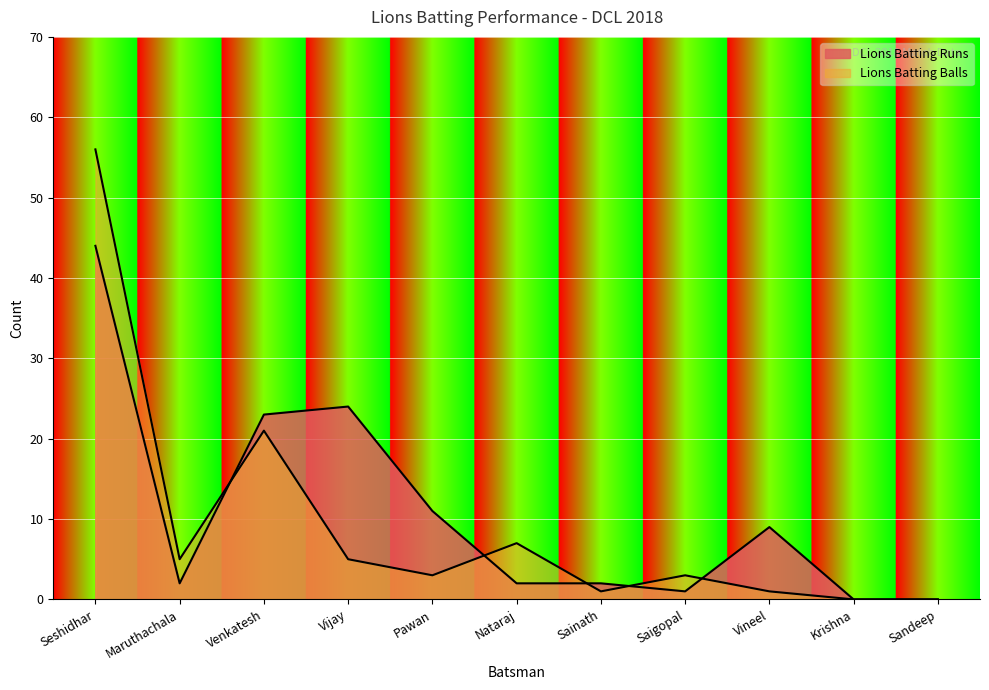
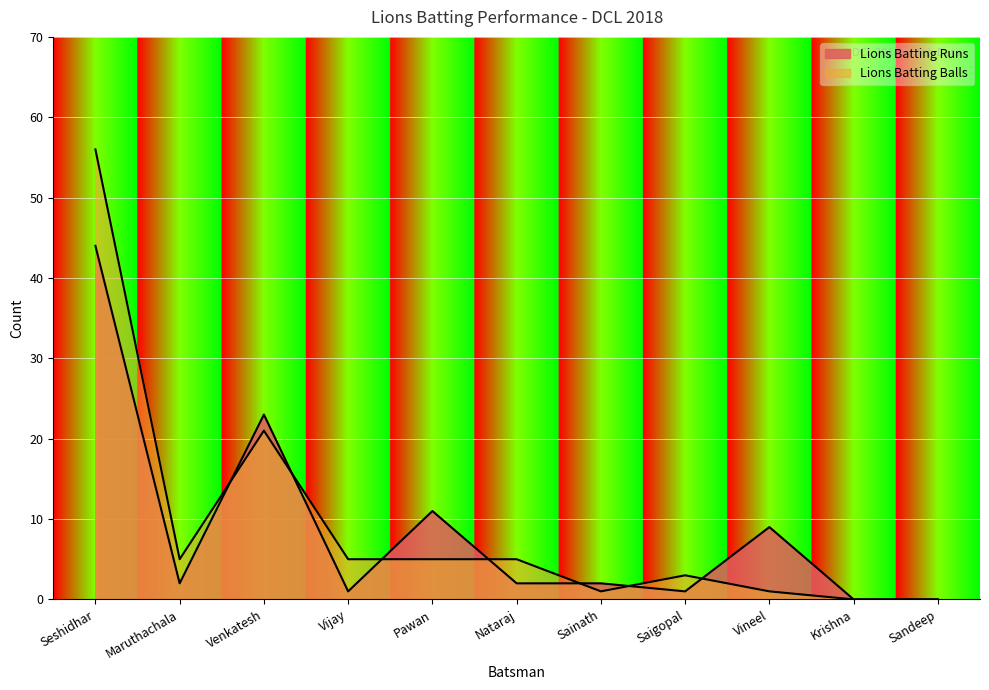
Lions Batting Runs, Vijay: 24 -> 1
Lions Batting Balls, Pawan: 3 -> 5
Lions Batting Balls, Nataraj: 7 -> 5
